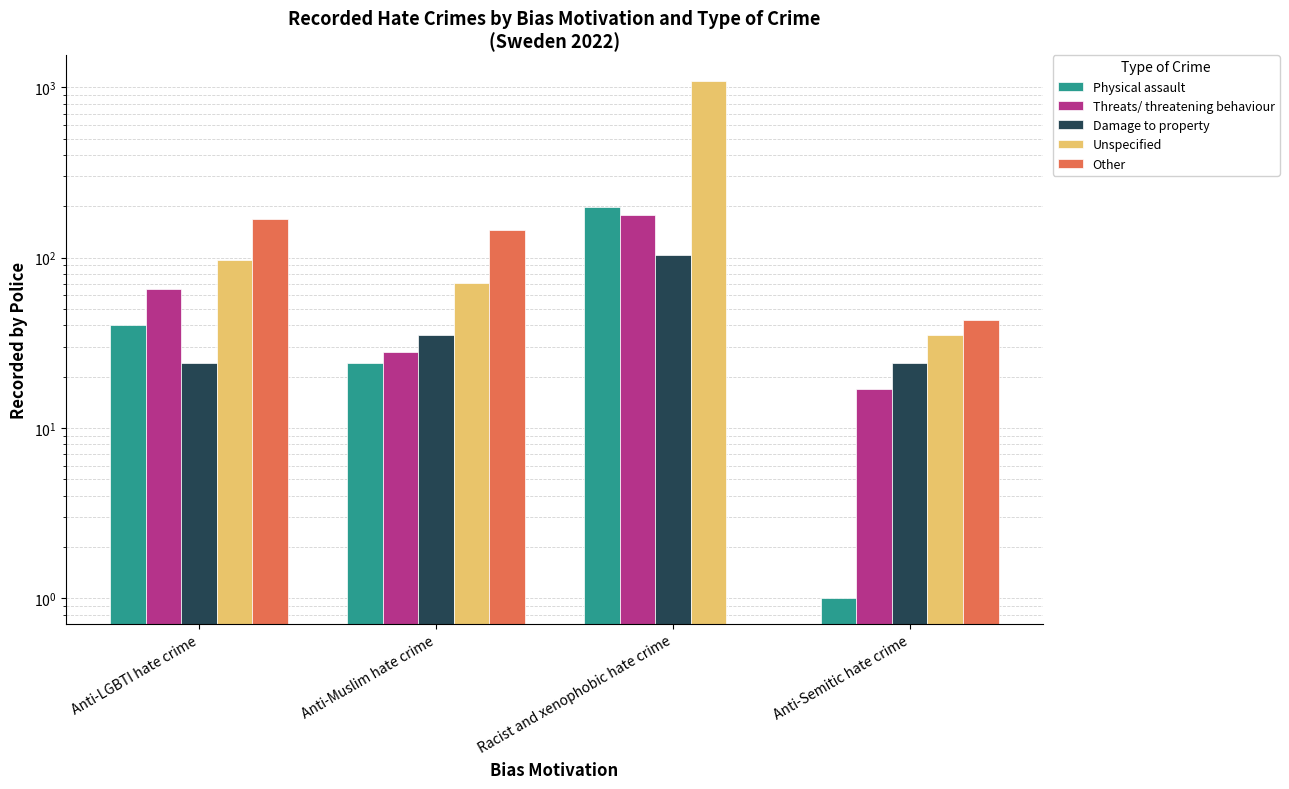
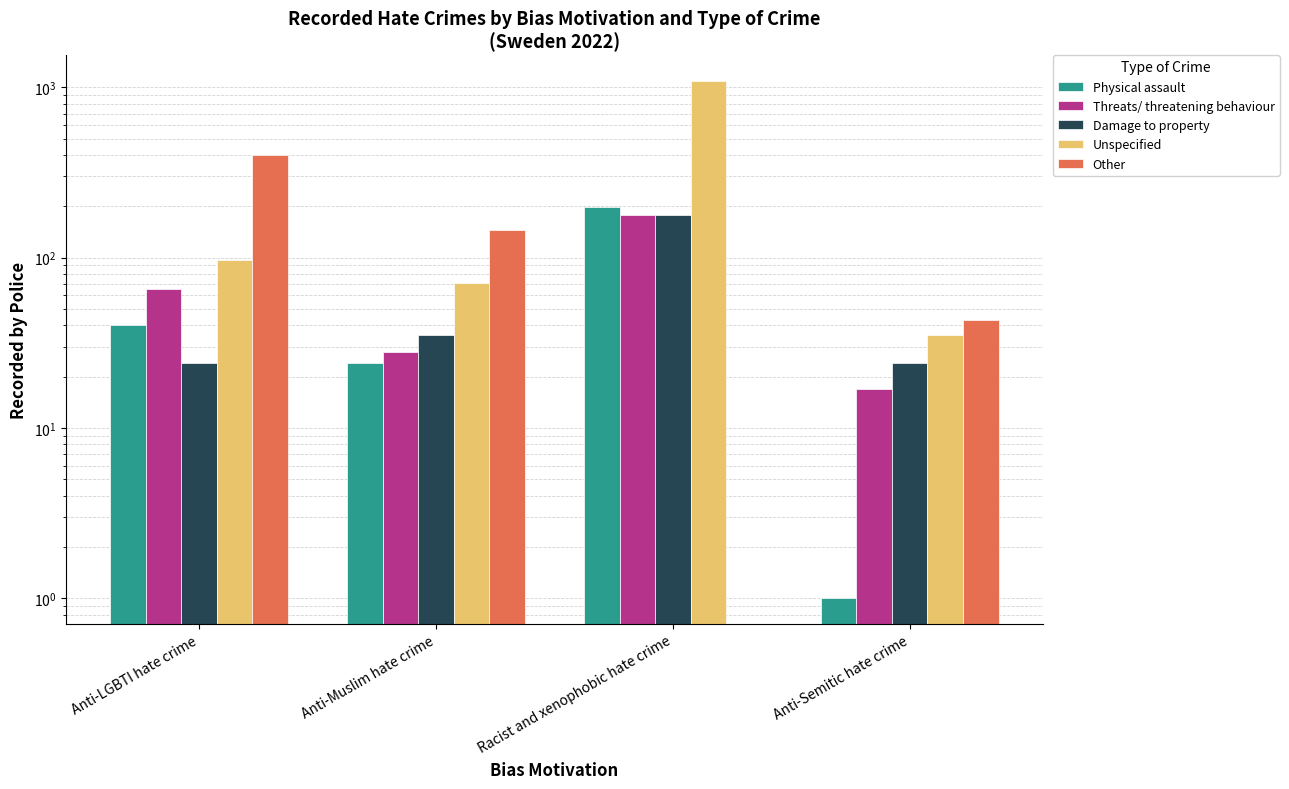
Other, Anti-LGBTI hate crime: 170 -> 400
Damage to property, Racist and xenophobic hate crime: 100 -> 180
